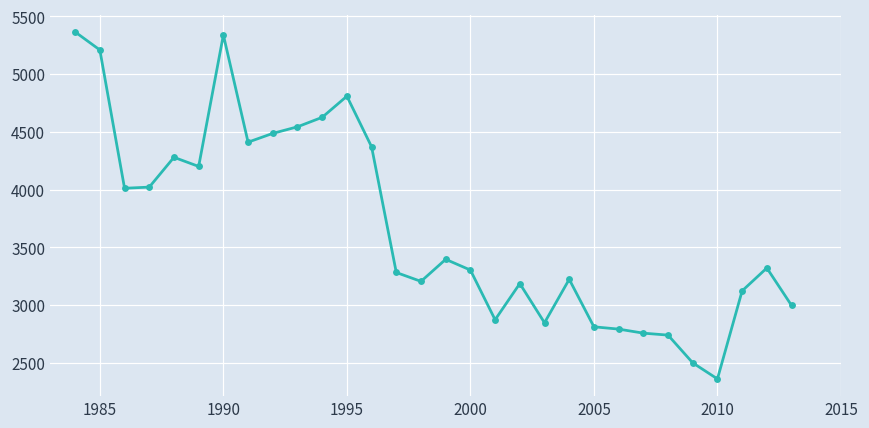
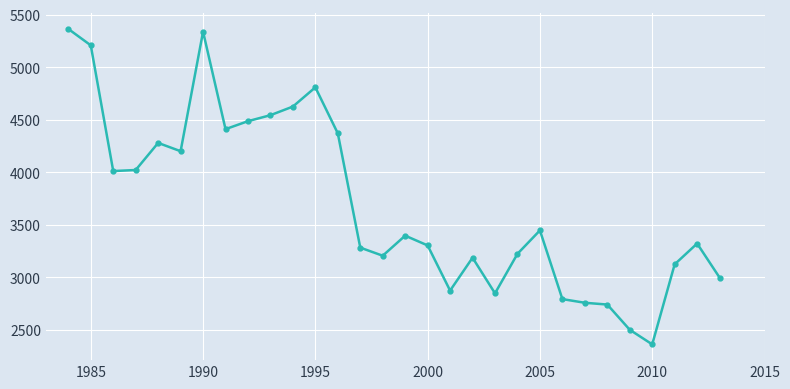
2005: 2810 -> 3450
